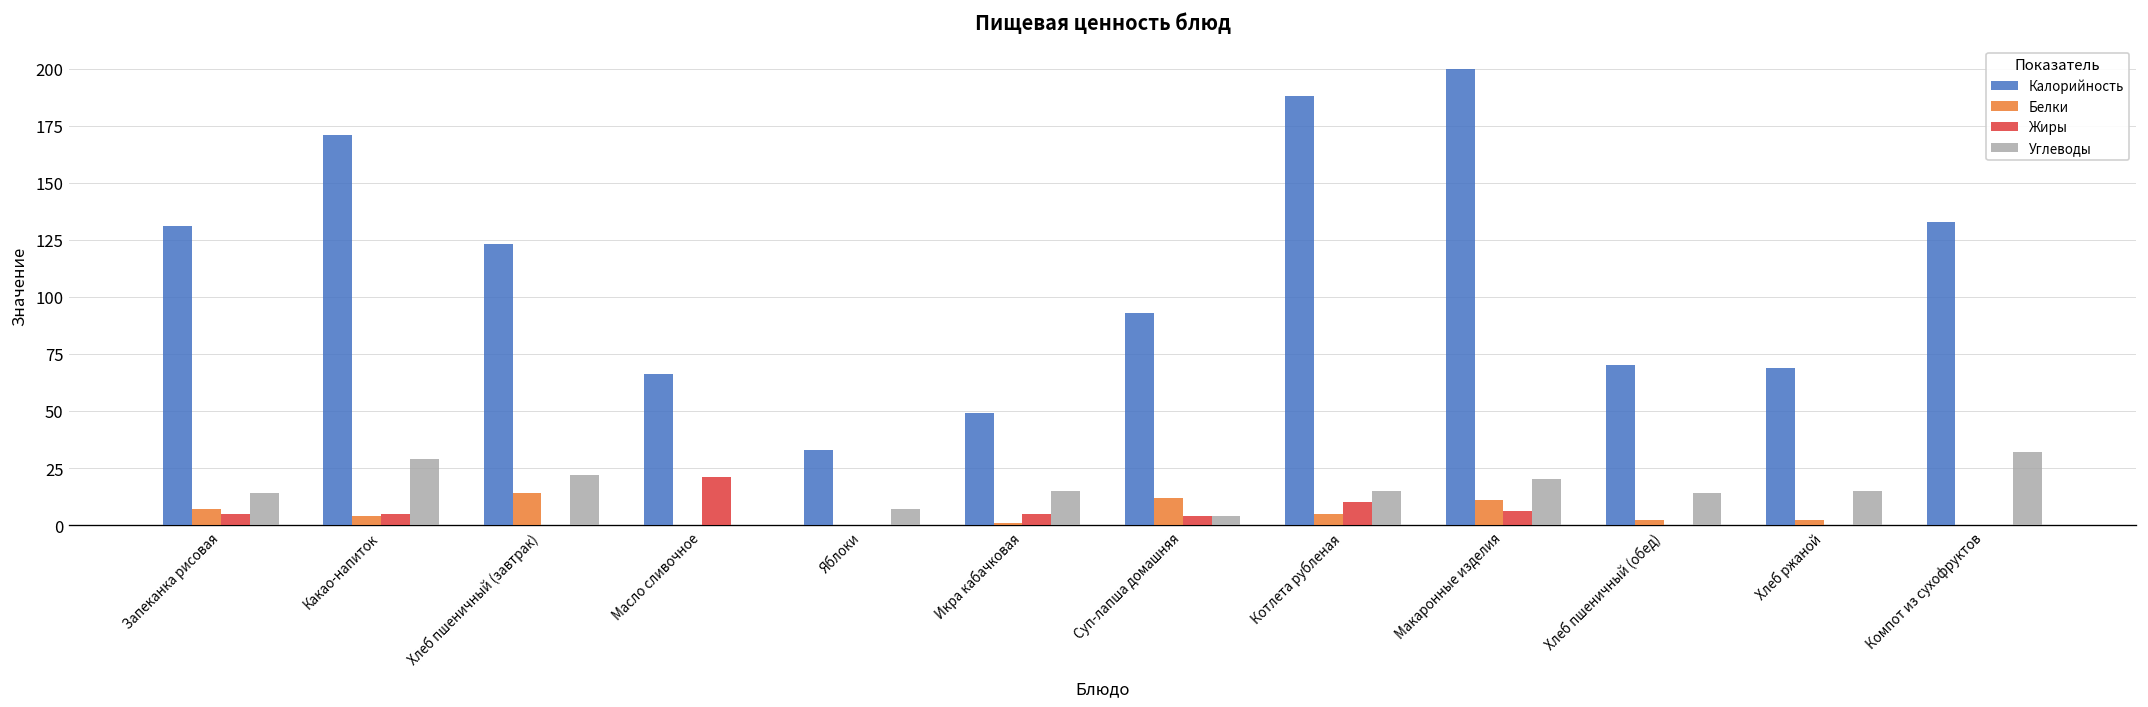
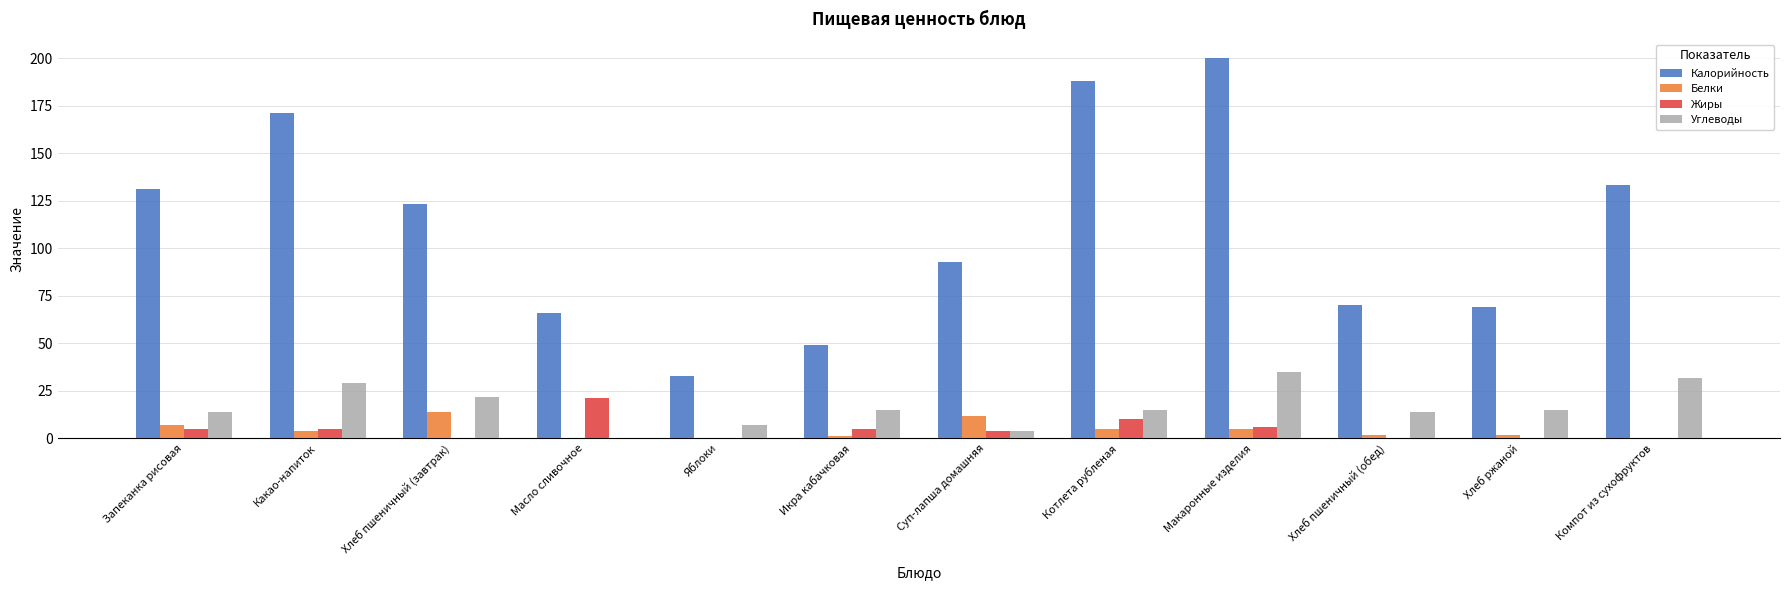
Белки, Макаронные изделия: 11 -> 5
Углеводы, Макаронные изделия: 20 -> 35
